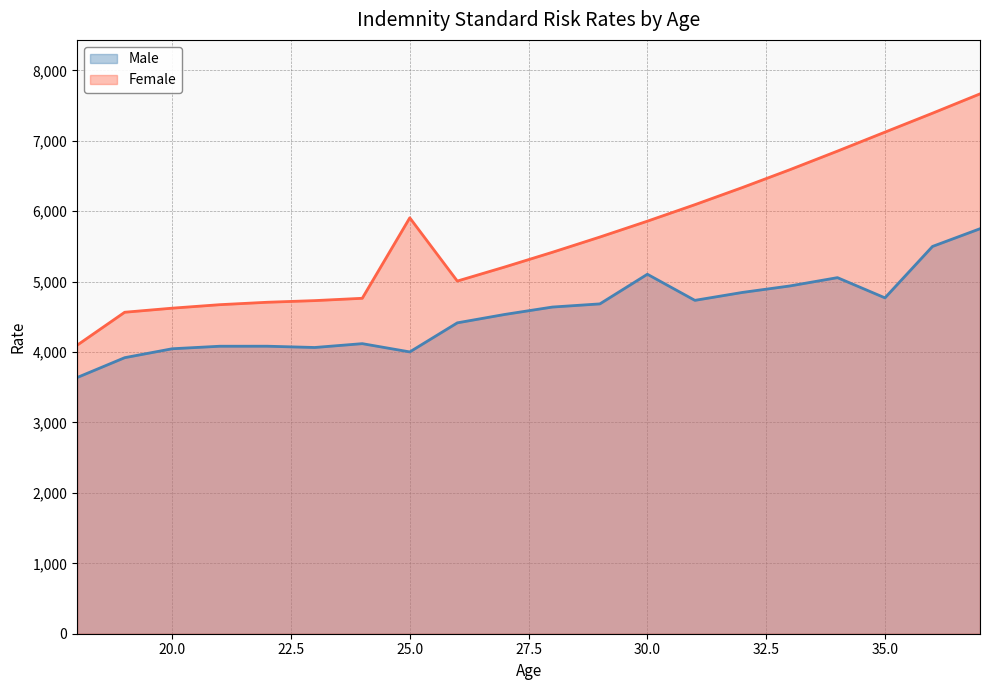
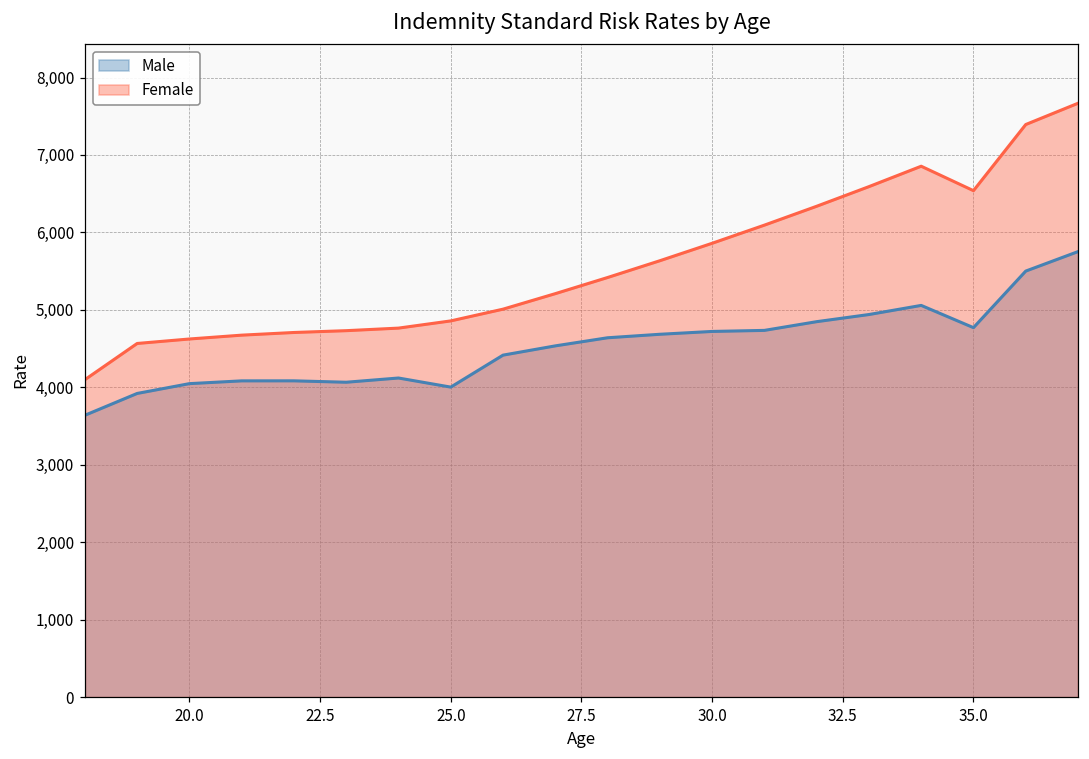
Female, 25.0: 5,900 -> 4,900
Male, 30.0: 5,100 -> 4,700
Female, 35.0: 7,100 -> 6,500
